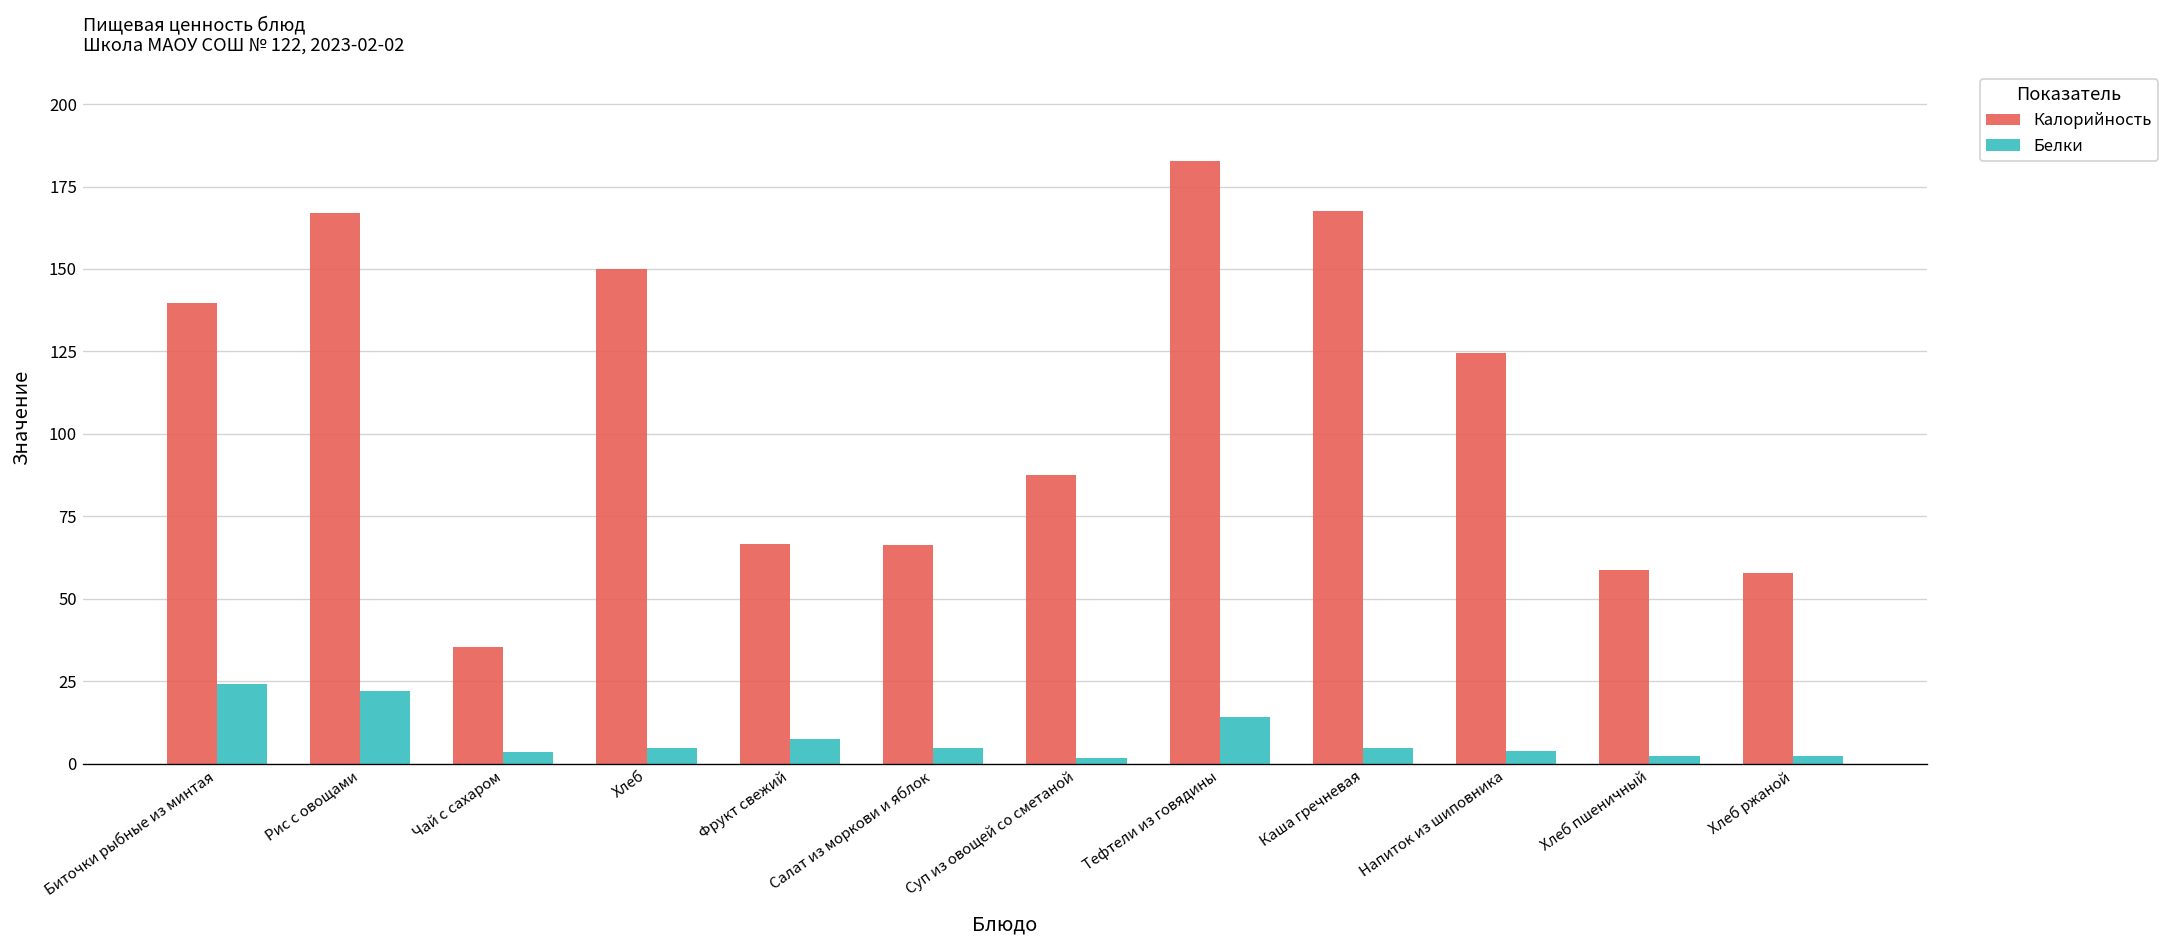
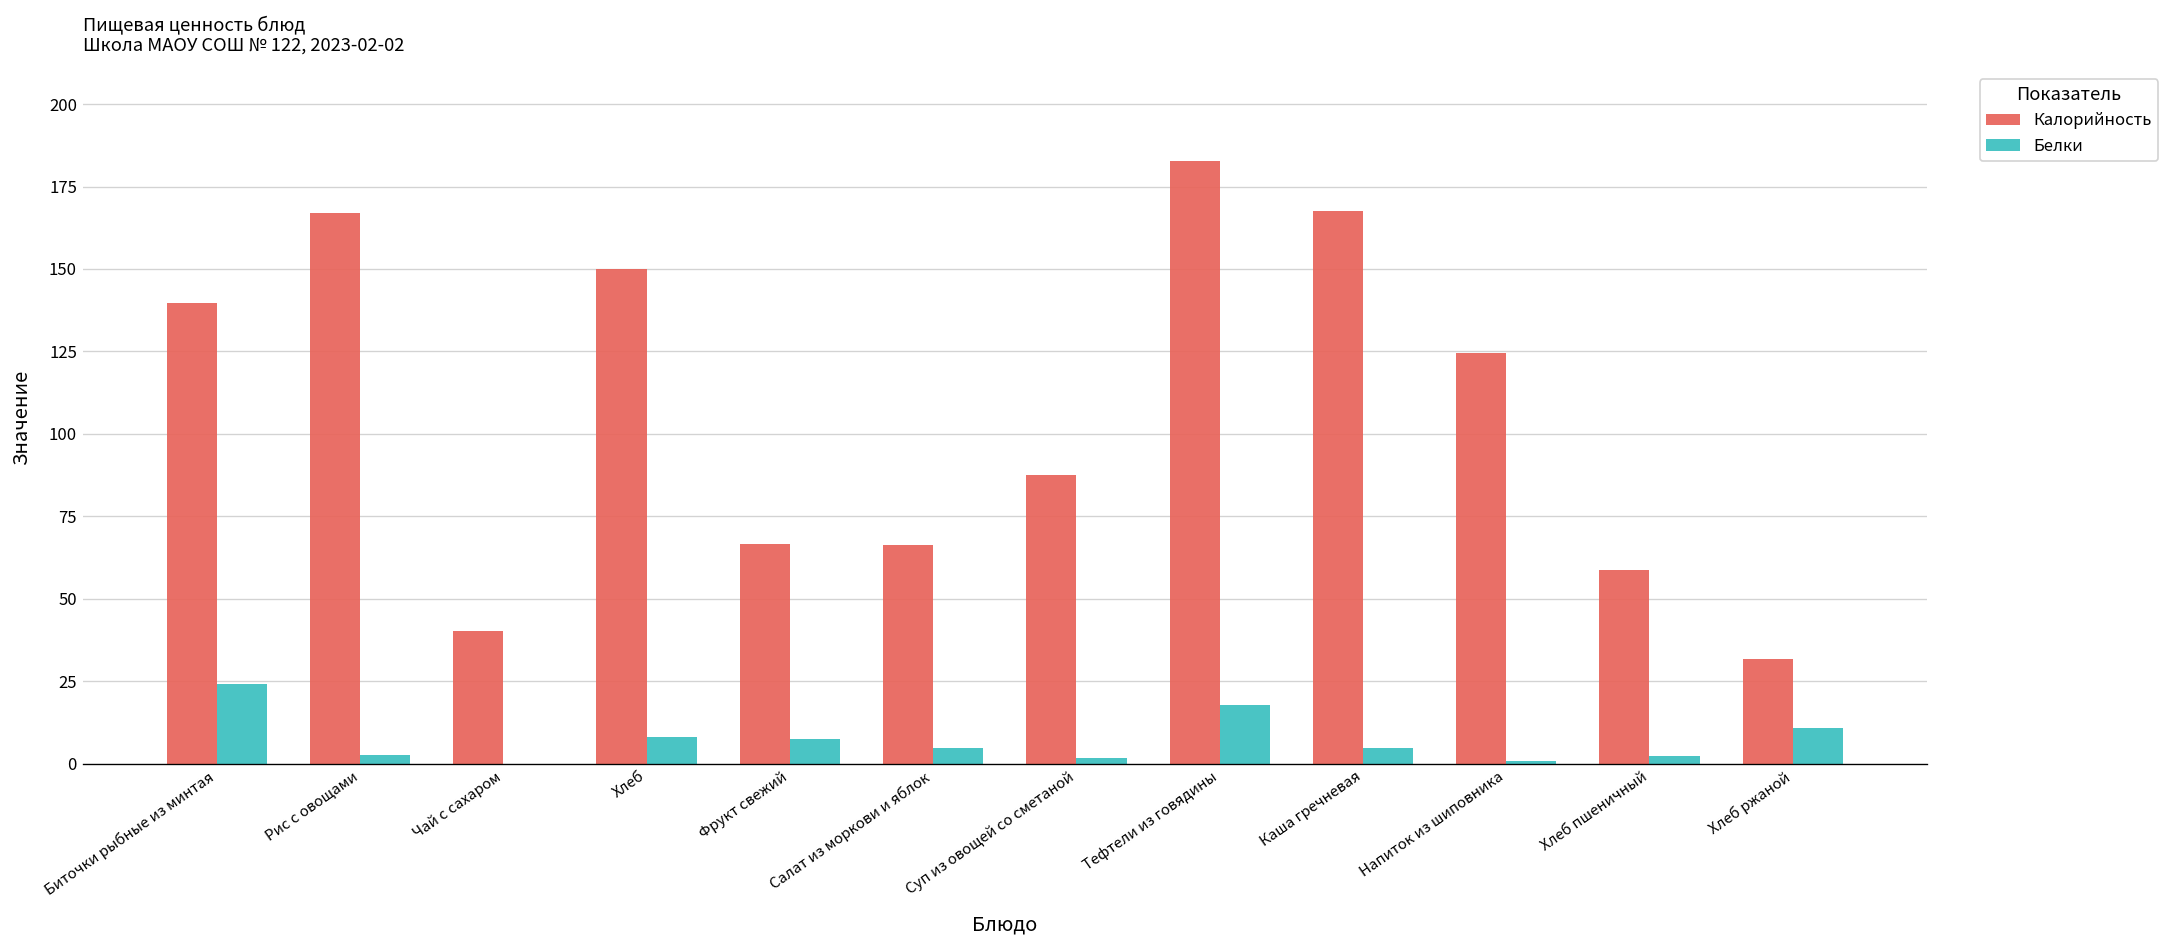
Белки, Рис с овощами: 22 -> 3
Калорийность, Чай с сахаром: 36 -> 40
Белки, Чай с сахаром: 4 -> 0
Белки, Хлеб: 5 -> 8
Белки, Тефтели из говядины: 14 -> 18
Белки, Напиток из шиповника: 4 -> 1
Калорийность, Хлеб ржаной: 58 -> 32
Белки, Хлеб ржаной: 2 -> 11
